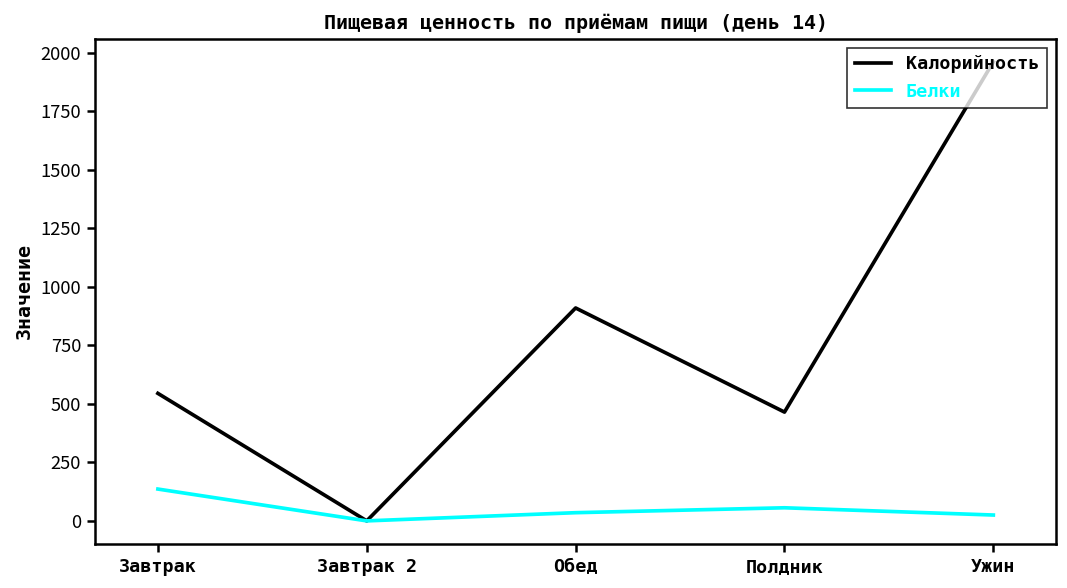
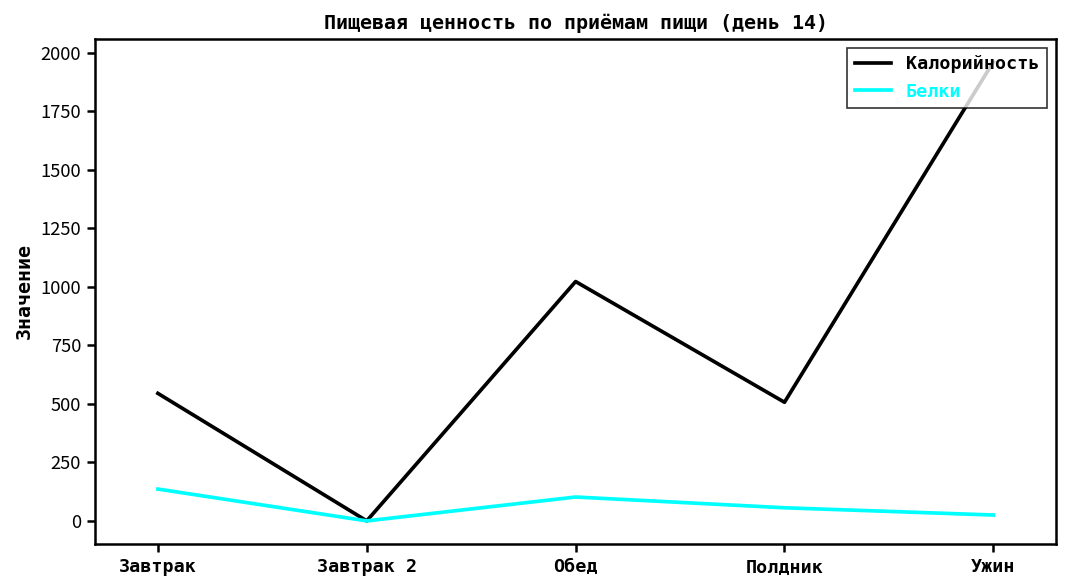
Калорийность, Обед: 910 -> 1020
Белки, Обед: 40 -> 100
Калорийность, Полдник: 470 -> 510
